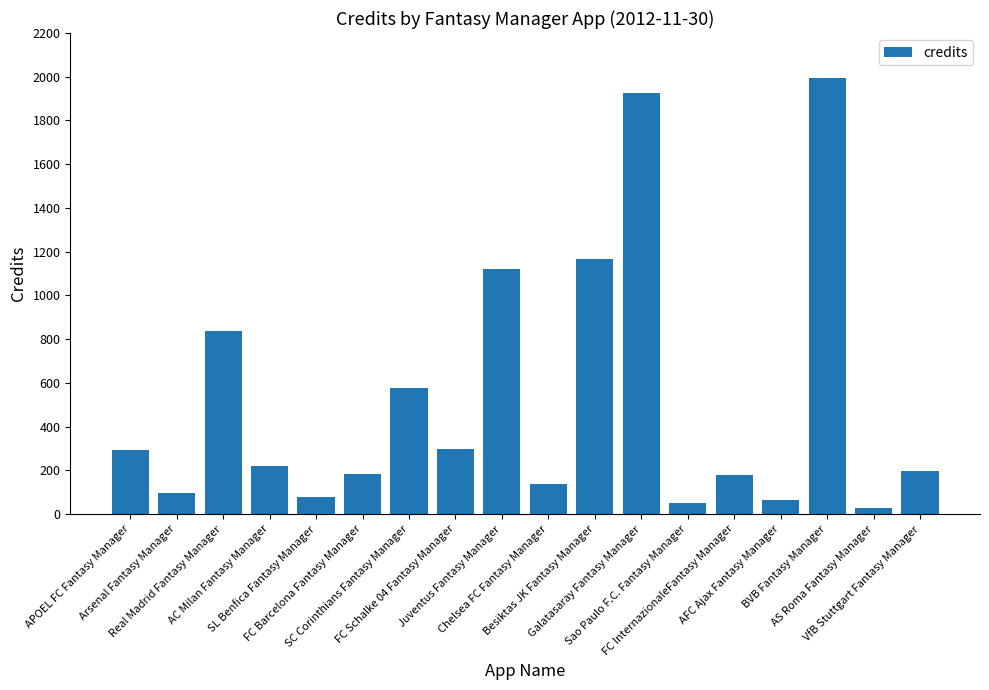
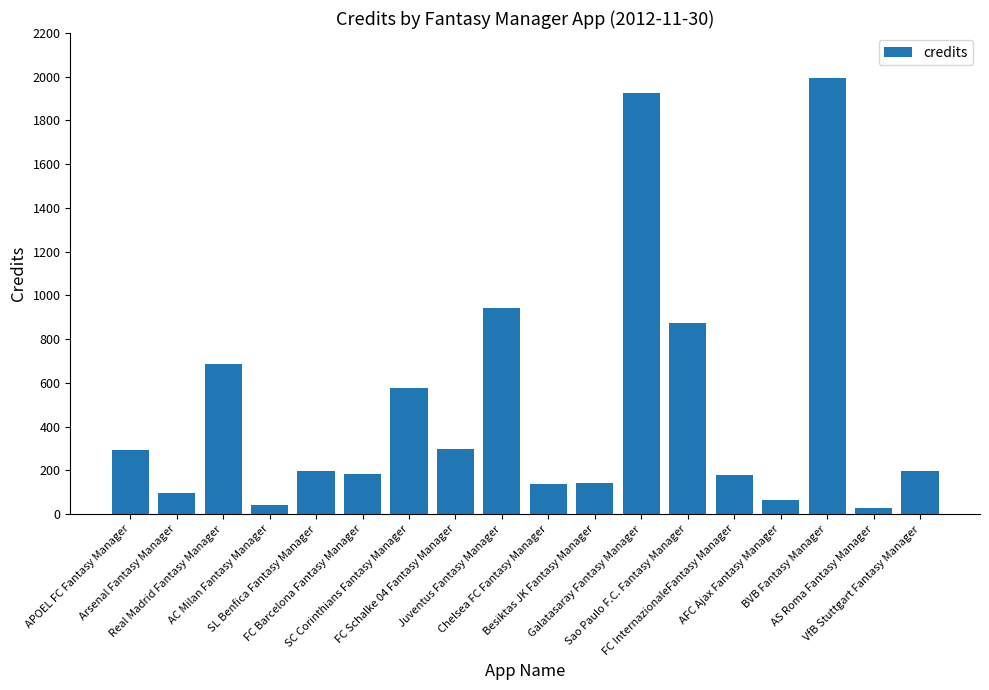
Real Madrid Fantasy Manager: 840 -> 690
AC Milan Fantasy Manager: 220 -> 40
SL Benfica Fantasy Manager: 80 -> 200
Juventus Fantasy Manager: 1120 -> 940
Besiktas JK Fantasy Manager: 1170 -> 140
Sao Paulo F.C. Fantasy Manager: 50 -> 870
